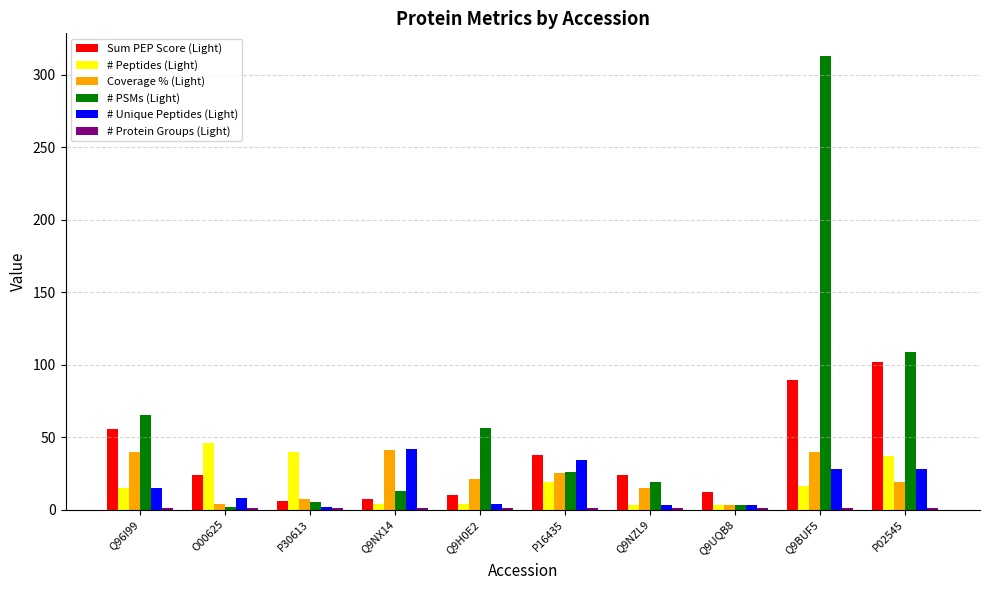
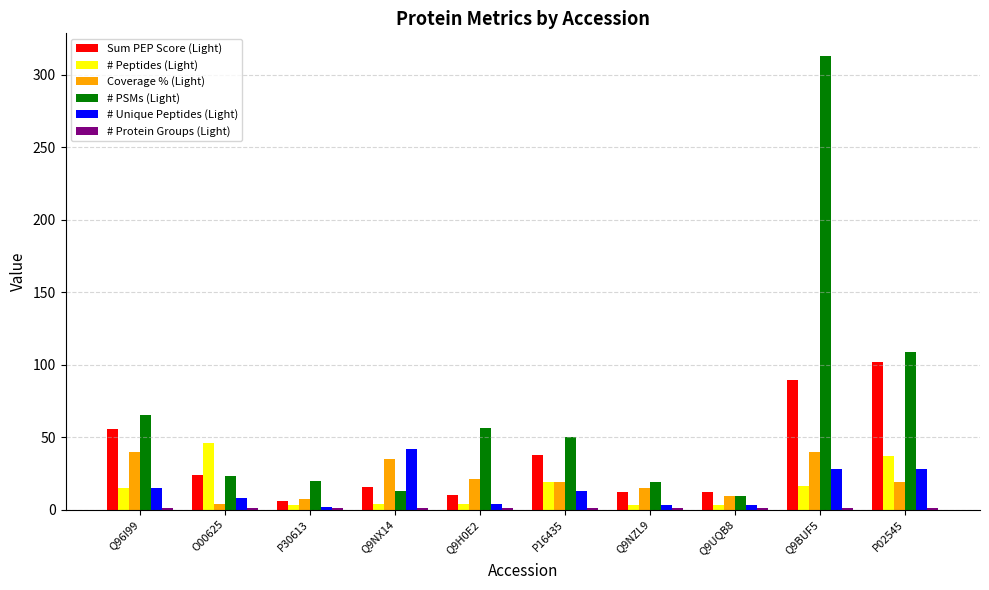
# PSMs (Light), O00625: 2 -> 23
# Peptides (Light), P30613: 40 -> 3
# PSMs (Light), P30613: 5 -> 20
Sum PEP Score (Light), Q9NX14: 7 -> 16
Coverage % (Light), Q9NX14: 41 -> 35
Coverage % (Light), P16435: 25 -> 19
# PSMs (Light), P16435: 26 -> 50
# Unique Peptides (Light), P16435: 34 -> 13
Sum PEP Score (Light), Q9NZL9: 24 -> 12
Coverage % (Light), Q9UQB8: 3 -> 9
# PSMs (Light), Q9UQB8: 3 -> 9
